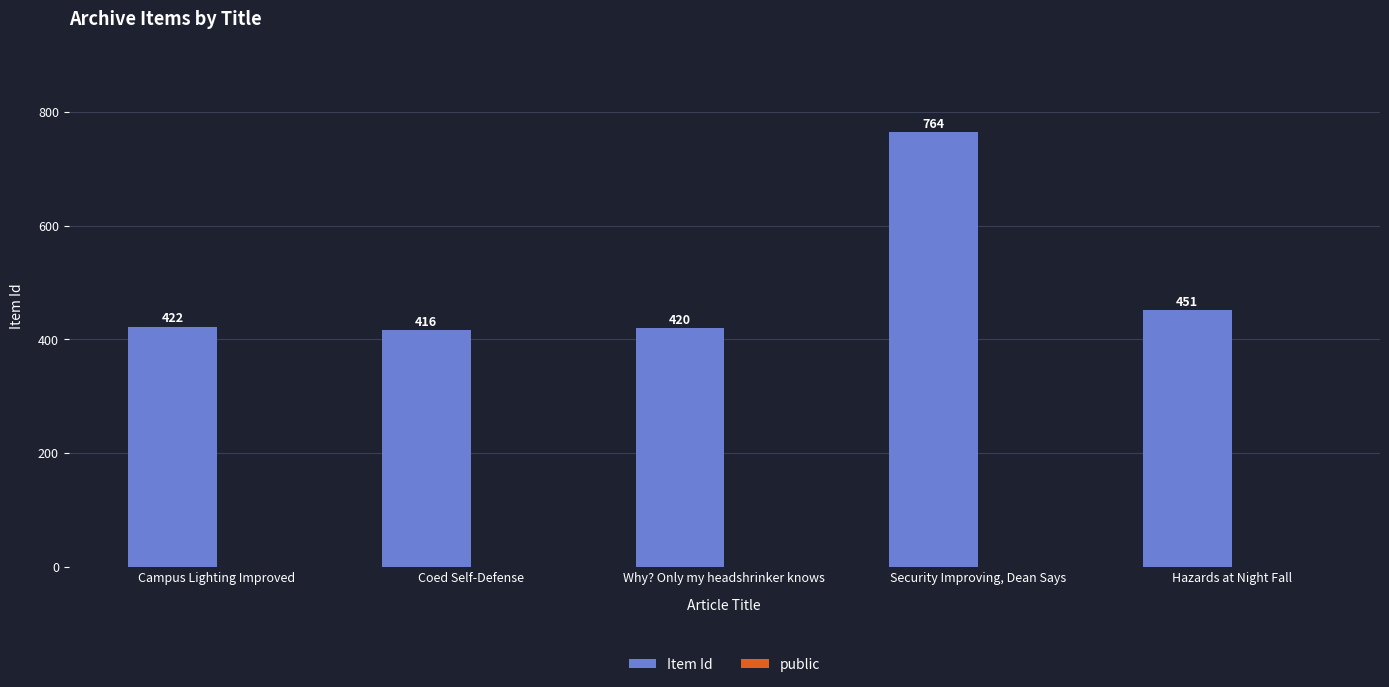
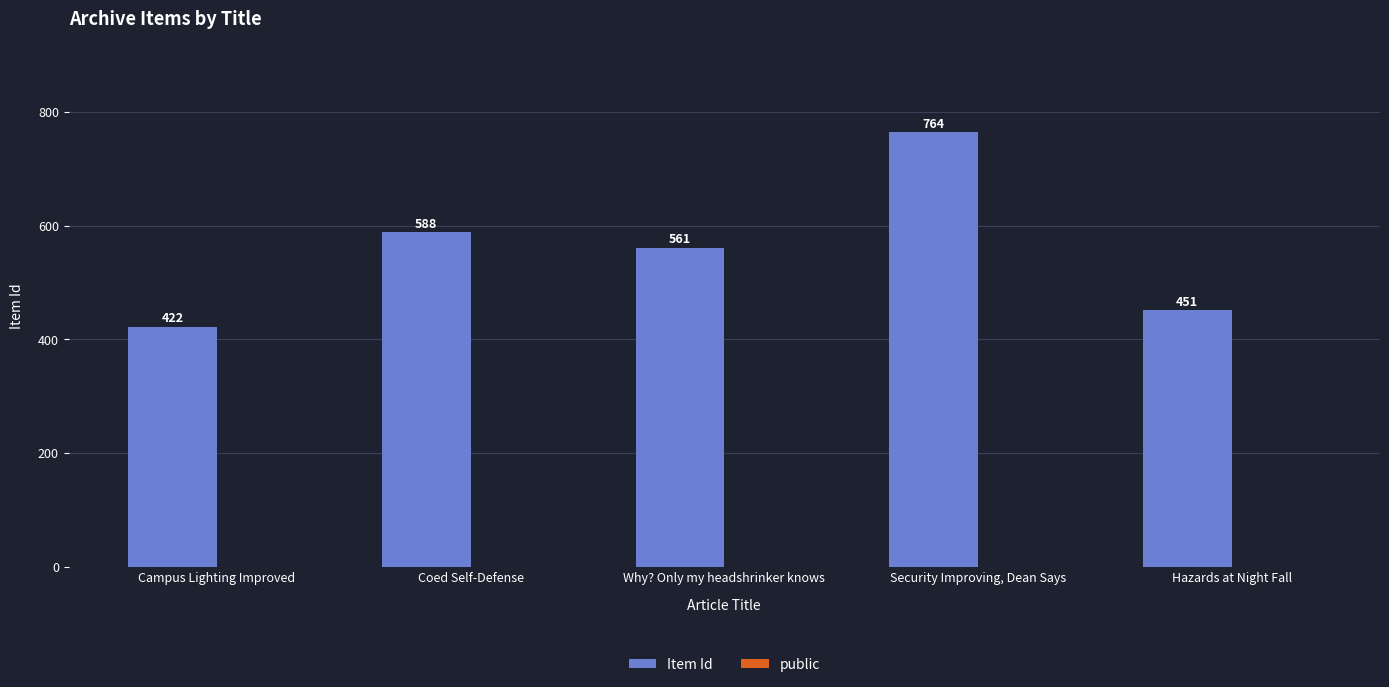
Item Id, Coed Self-Defense: 416 -> 588
Item Id, Why? Only my headshrinker knows: 420 -> 561
